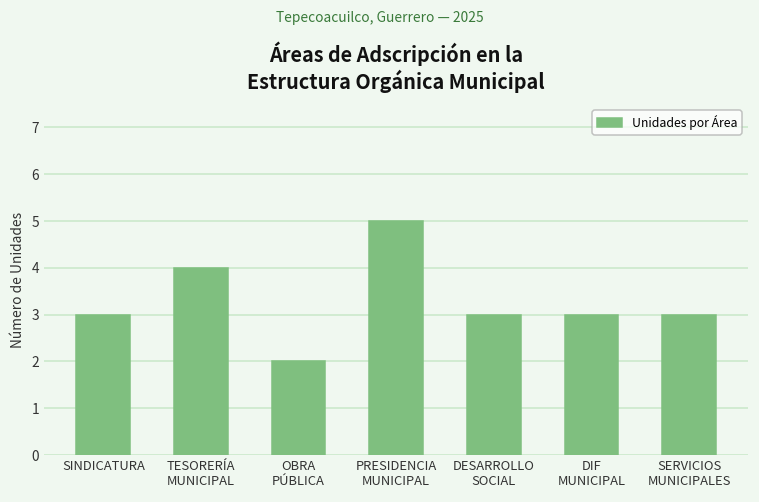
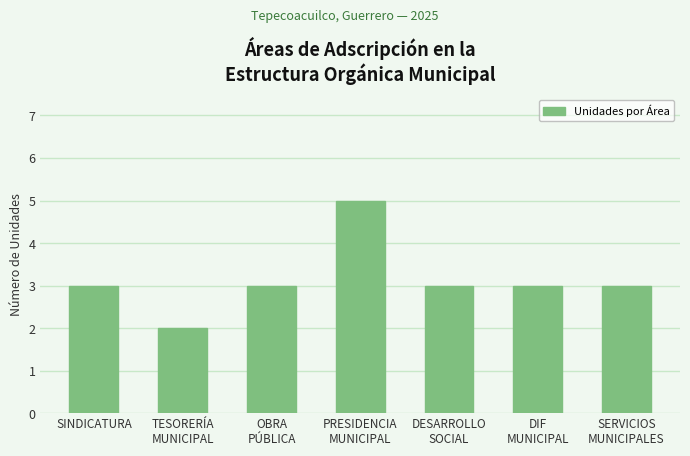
TESORERÍA MUNICIPAL: 4 -> 2
OBRA PÚBLICA: 2 -> 3
